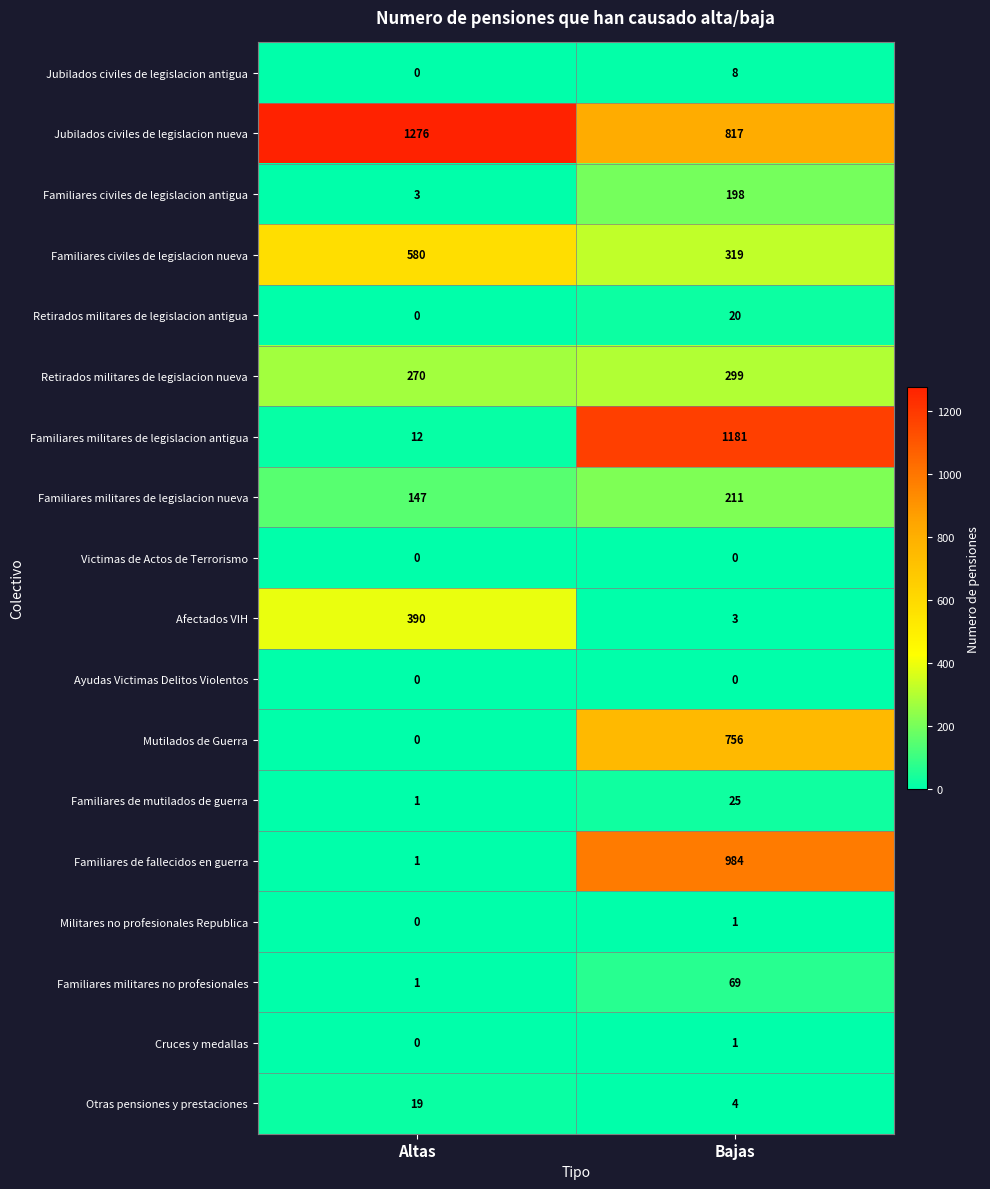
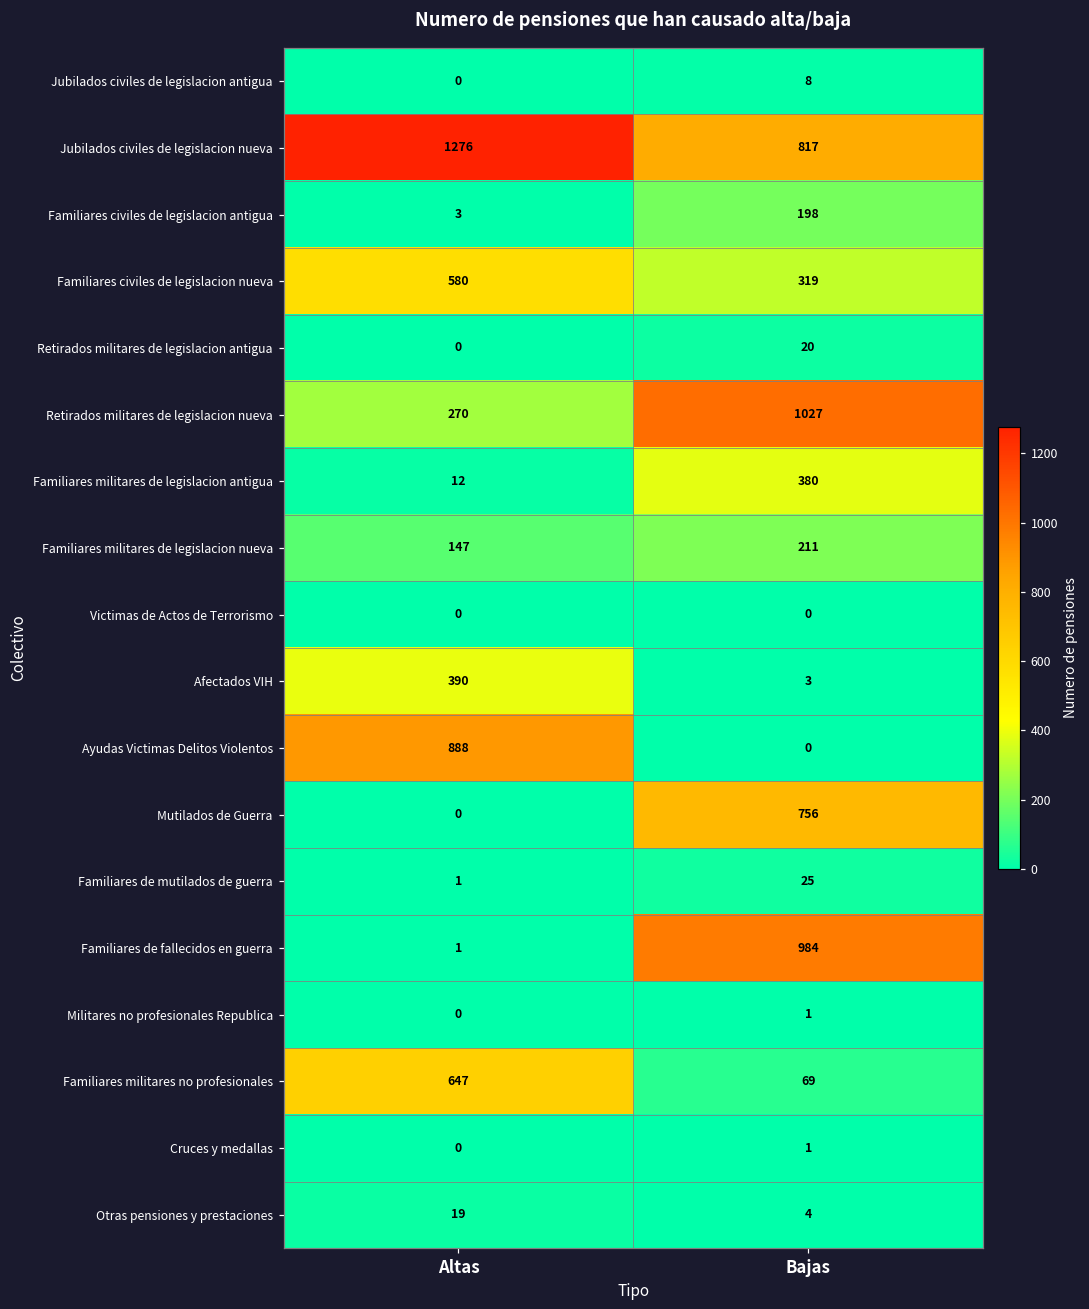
Retirados militares de legislacion nueva, Bajas: 299 -> 1027
Familiares militares de legislacion antigua, Bajas: 1181 -> 380
Ayudas Victimas Delitos Violentos, Altas: 0 -> 888
Familiares militares no profesionales, Altas: 1 -> 647
